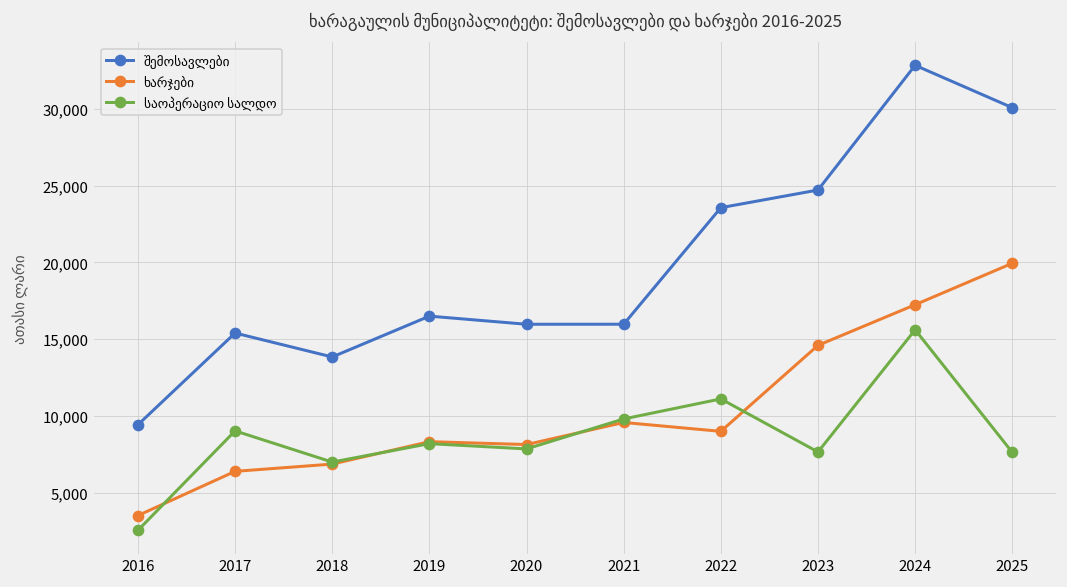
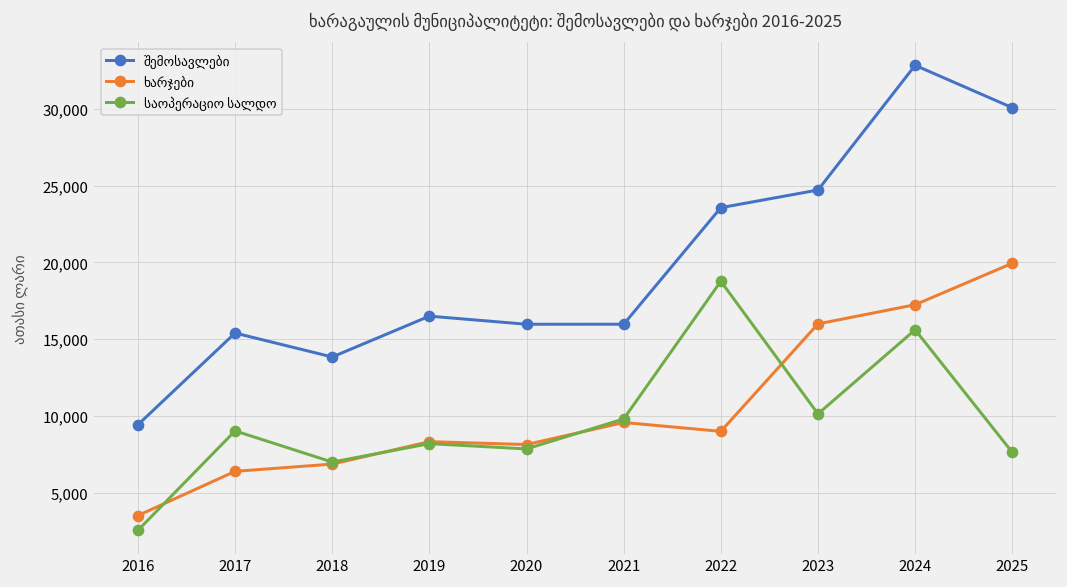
საოპერაციო სალდო, 2022: 11,100 -> 18,800
ხარჯები, 2023: 14,600 -> 16,000
საოპერაციო სალდო, 2023: 7,600 -> 10,100
